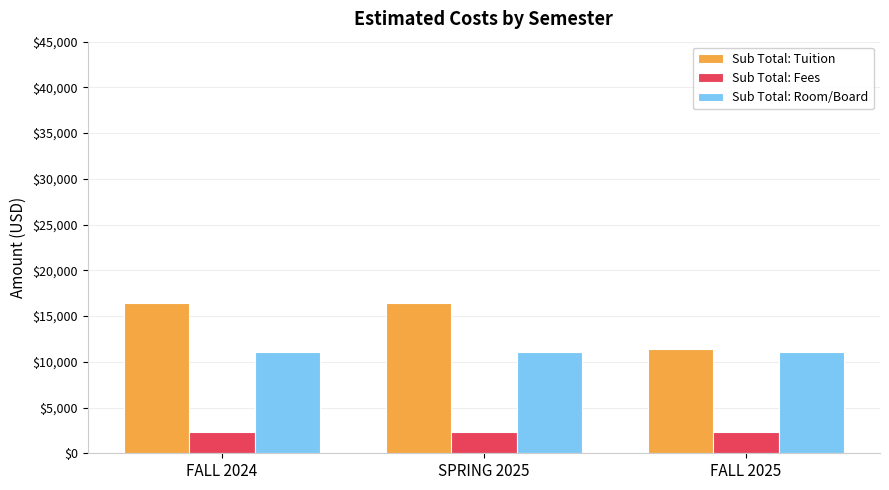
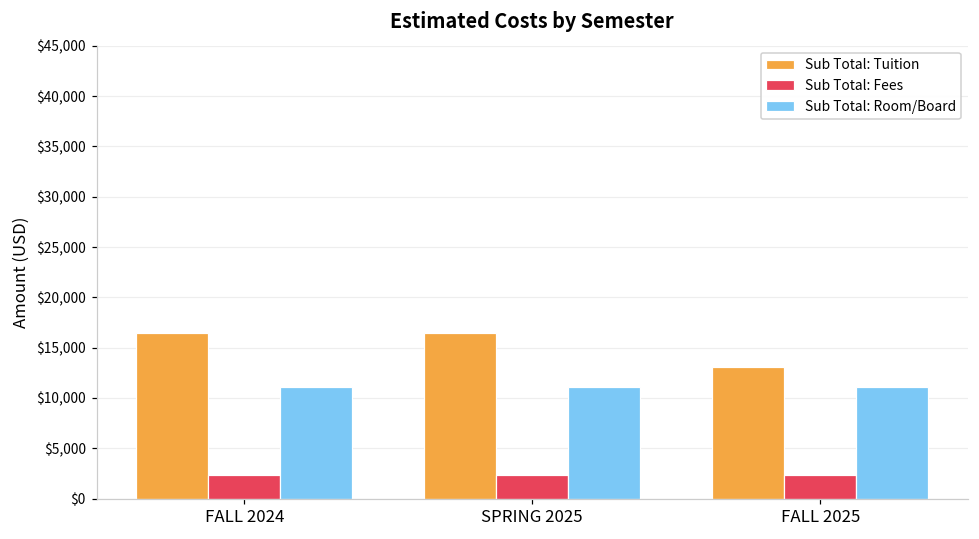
Sub Total: Tuition, FALL 2025: $11,000 -> $13,000
